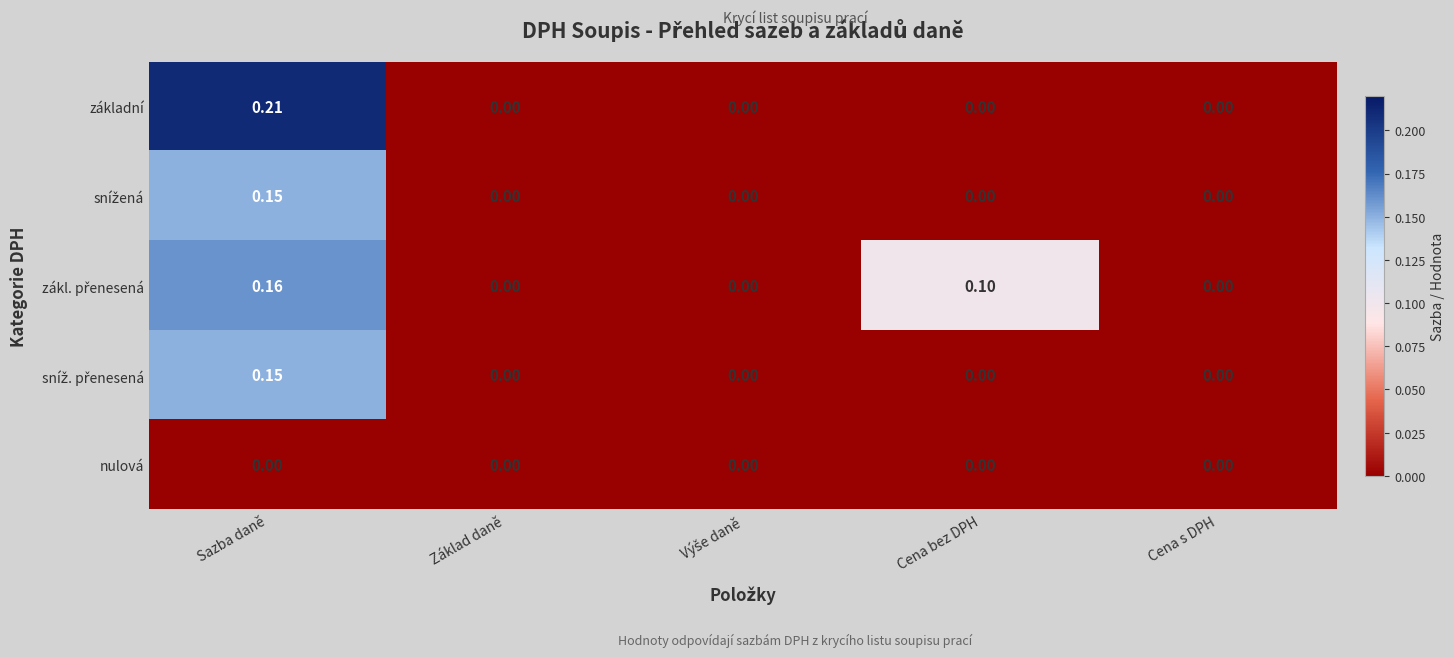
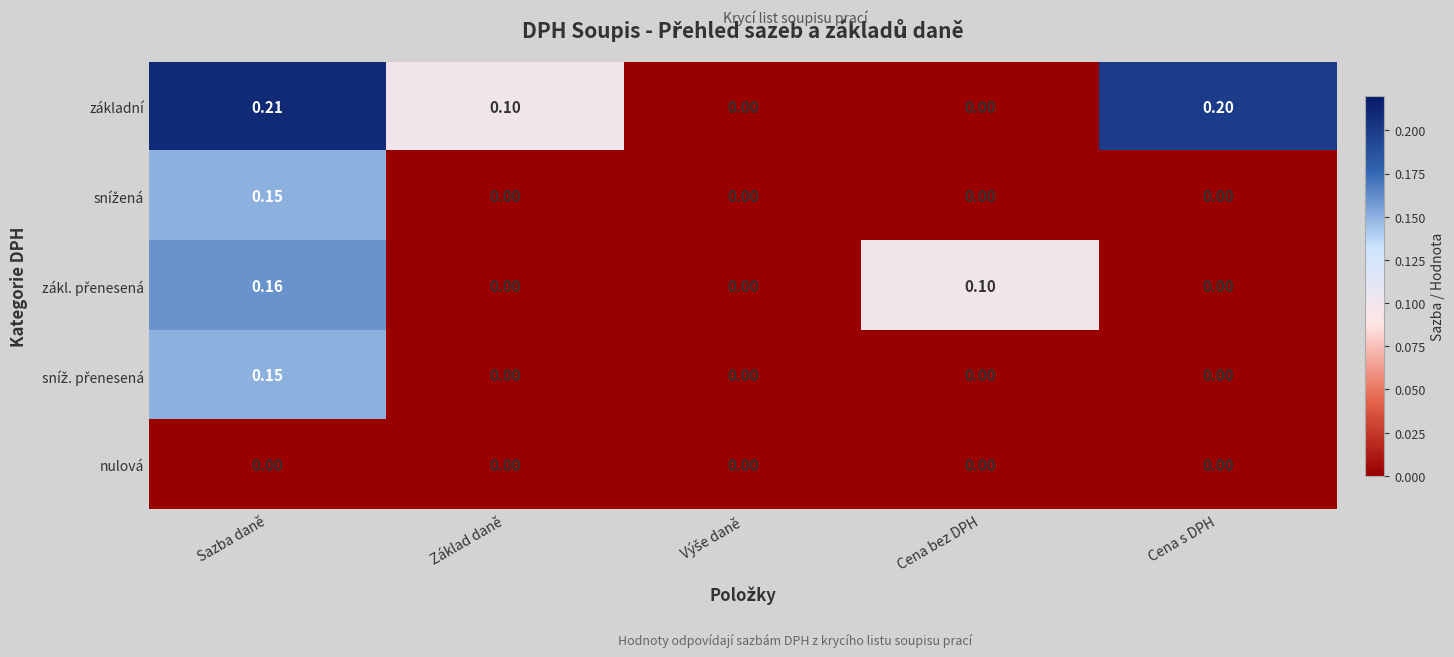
základní, Základ daně: 0.00 -> 0.10
základní, Cena s DPH: 0.00 -> 0.20
